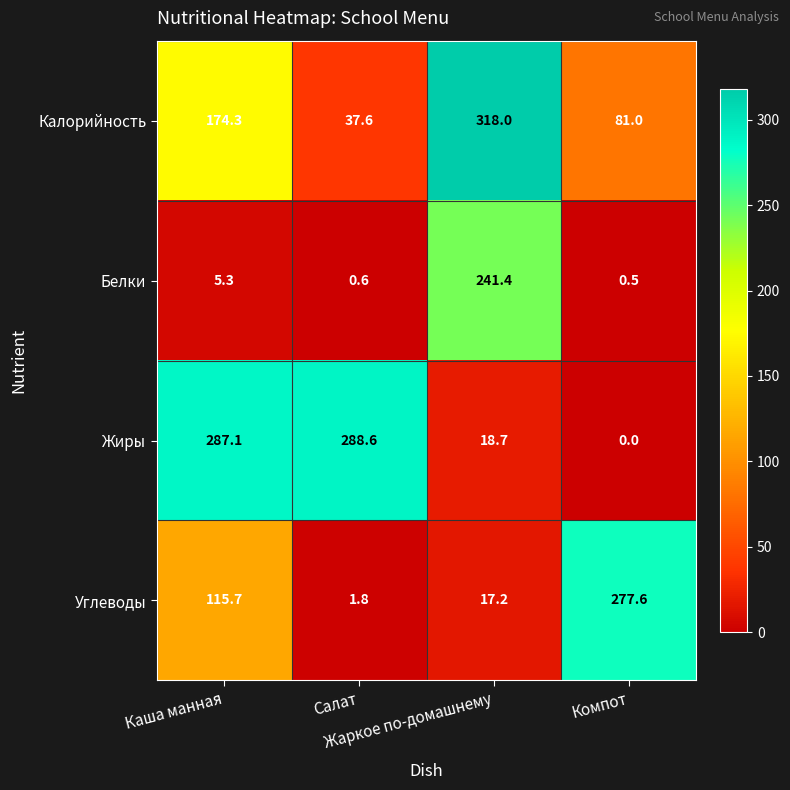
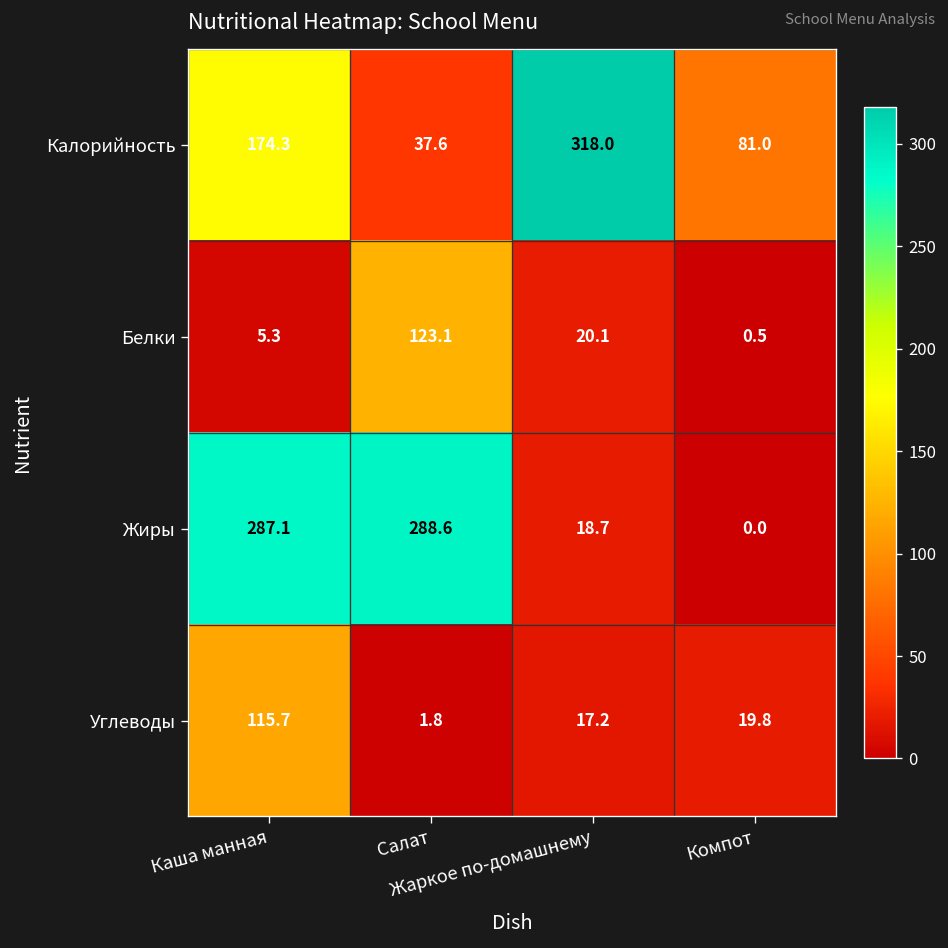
Белки, Салат: 0.6 -> 123.1
Белки, Жаркое по-домашнему: 241.4 -> 20.1
Углеводы, Компот: 277.6 -> 19.8
